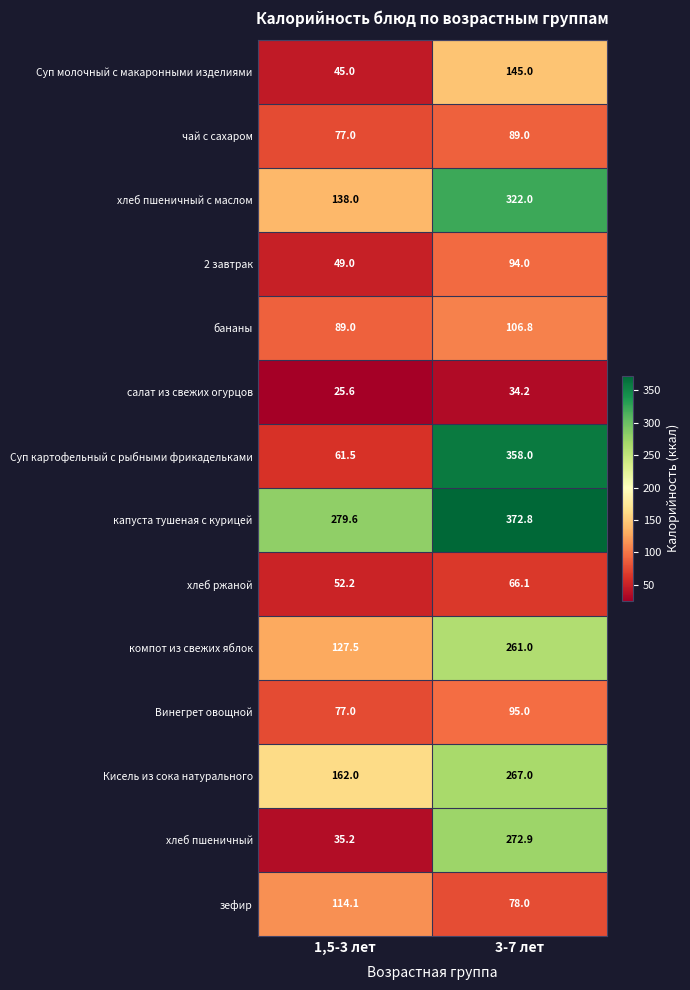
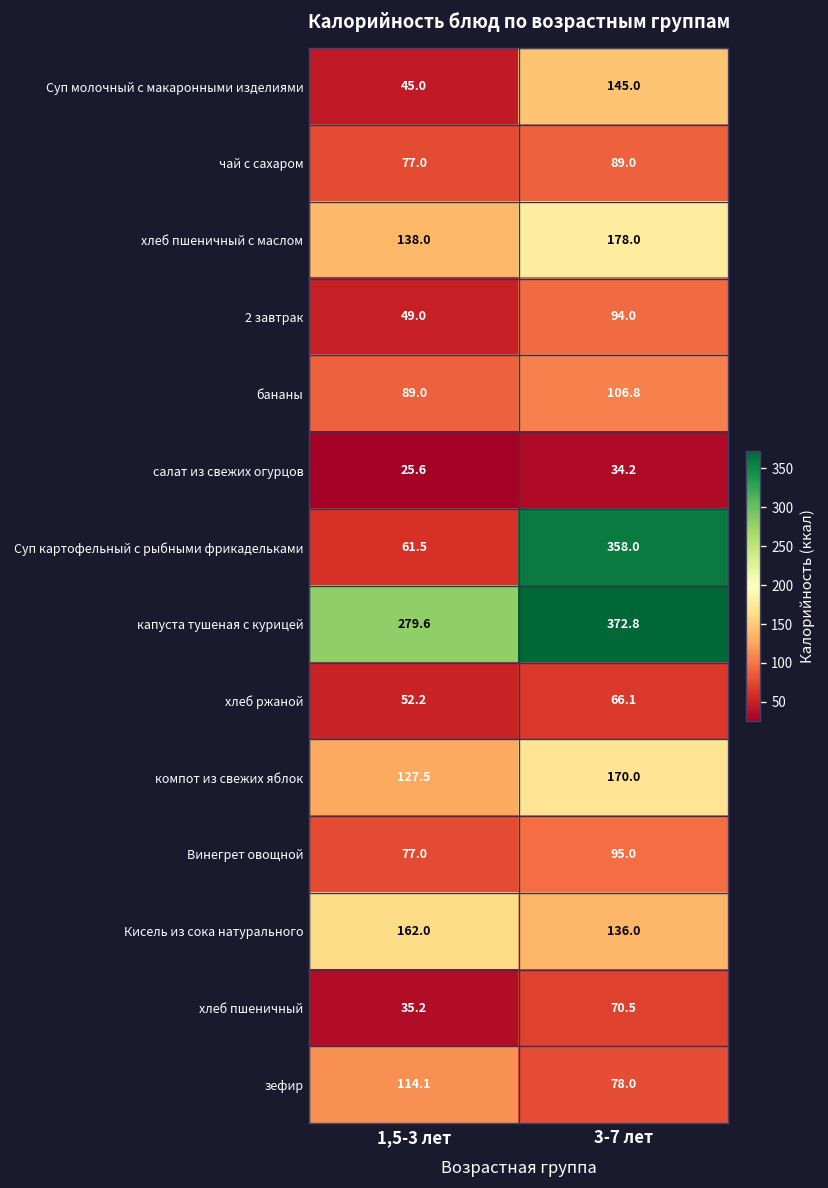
хлеб пшеничный с маслом, 3-7 лет: 322.0 -> 178.0
компот из свежих яблок, 3-7 лет: 261.0 -> 170.0
Кисель из сока натурального, 3-7 лет: 267.0 -> 136.0
хлеб пшеничный, 3-7 лет: 272.9 -> 70.5
